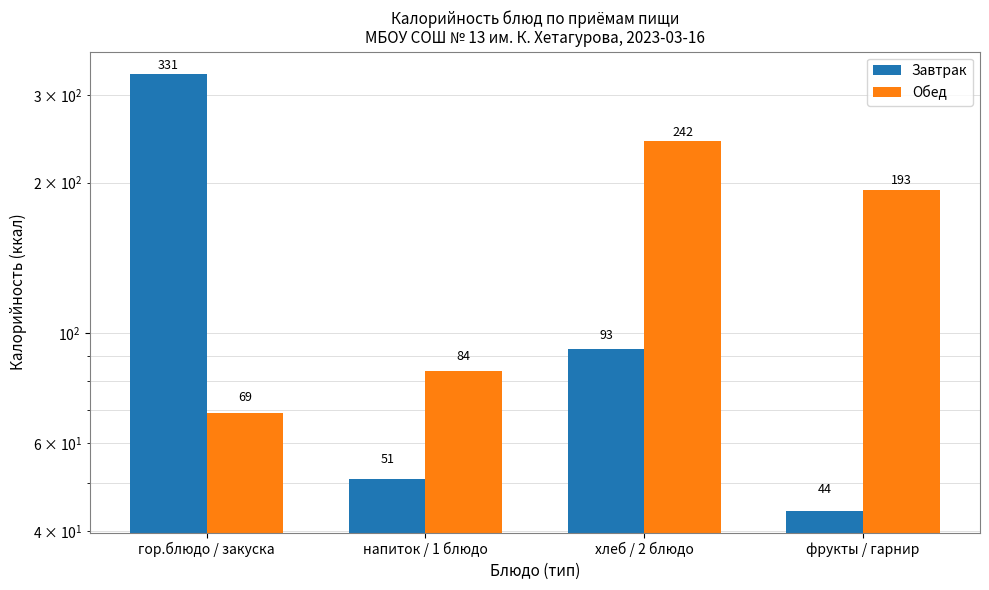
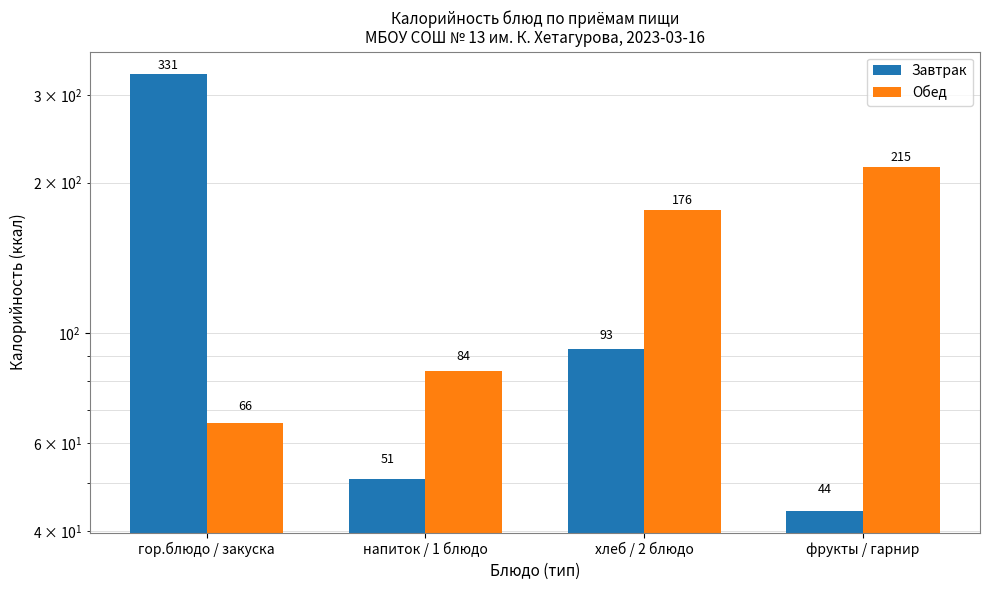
Обед, гор.блюдо / закуска: 69 -> 66
Обед, хлеб / 2 блюдо: 242 -> 176
Обед, фрукты / гарнир: 193 -> 215
